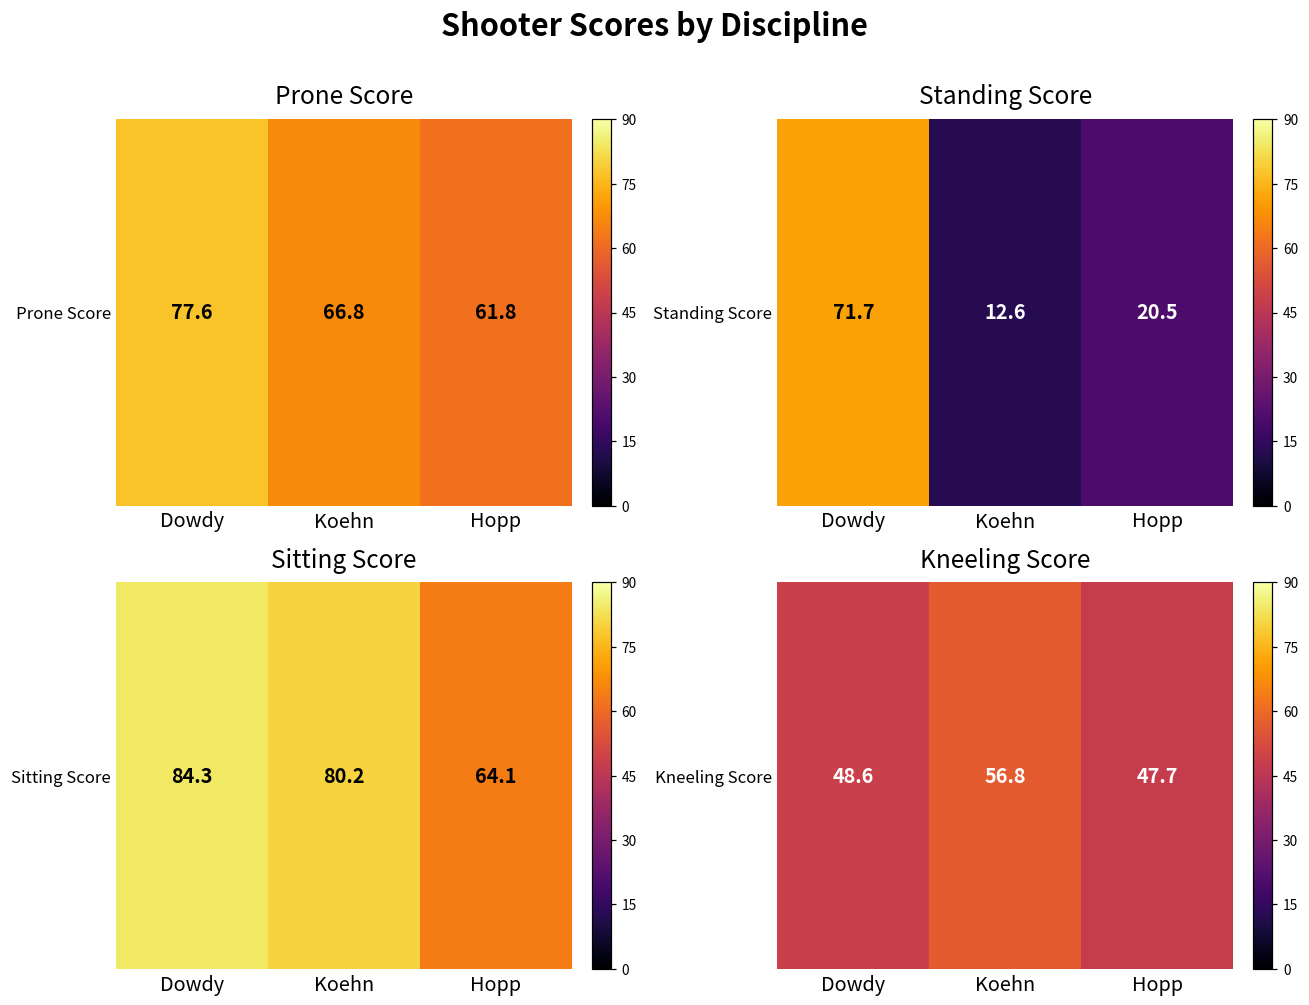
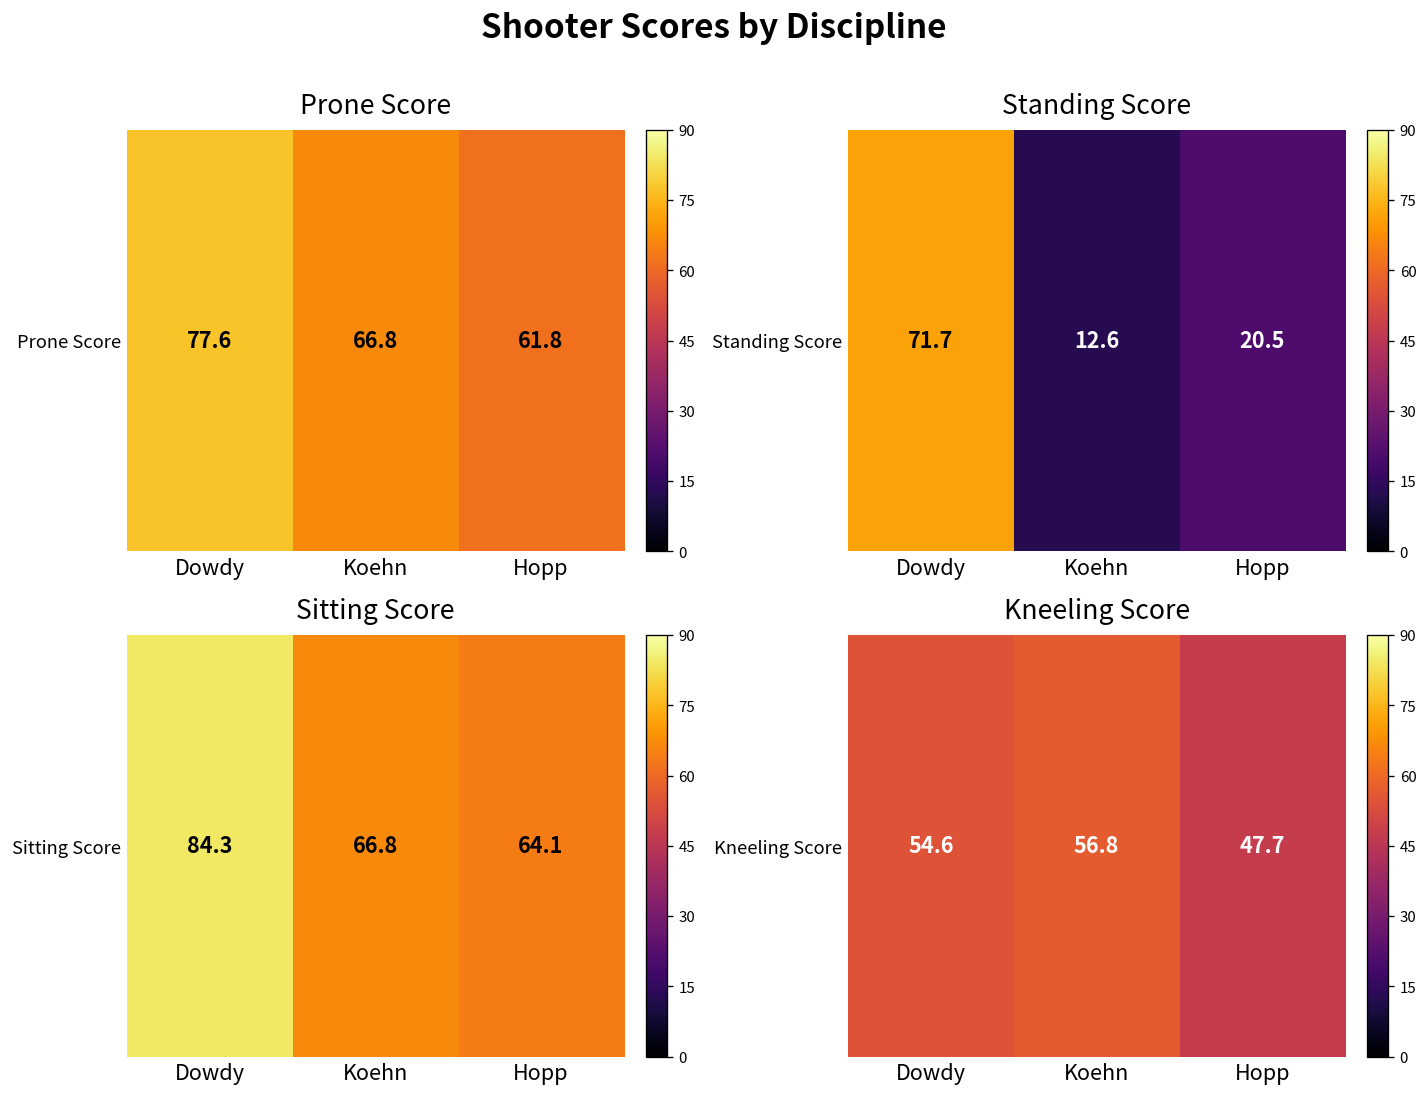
Sitting Score, Sitting Score, Koehn: 80.2 -> 66.8
Kneeling Score, Kneeling Score, Dowdy: 48.6 -> 54.6
